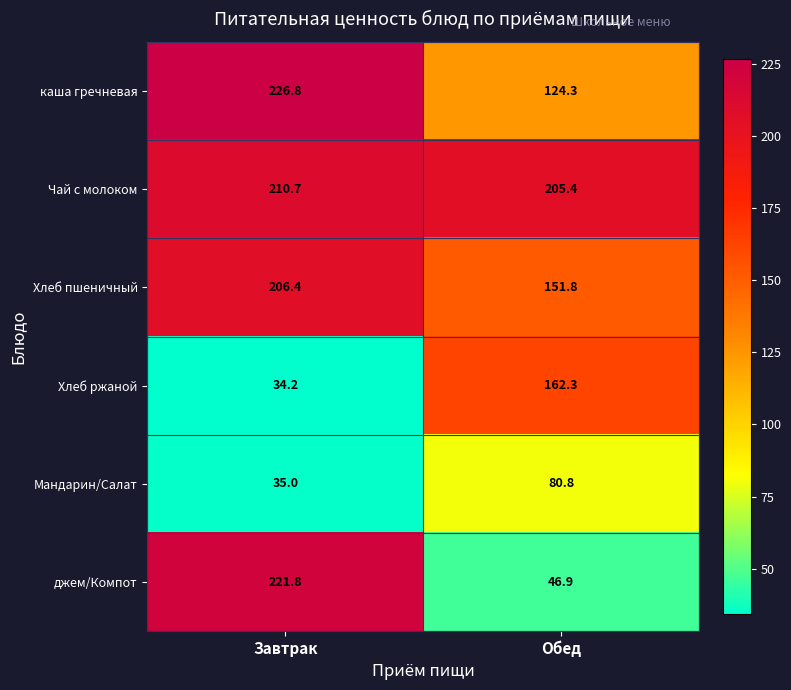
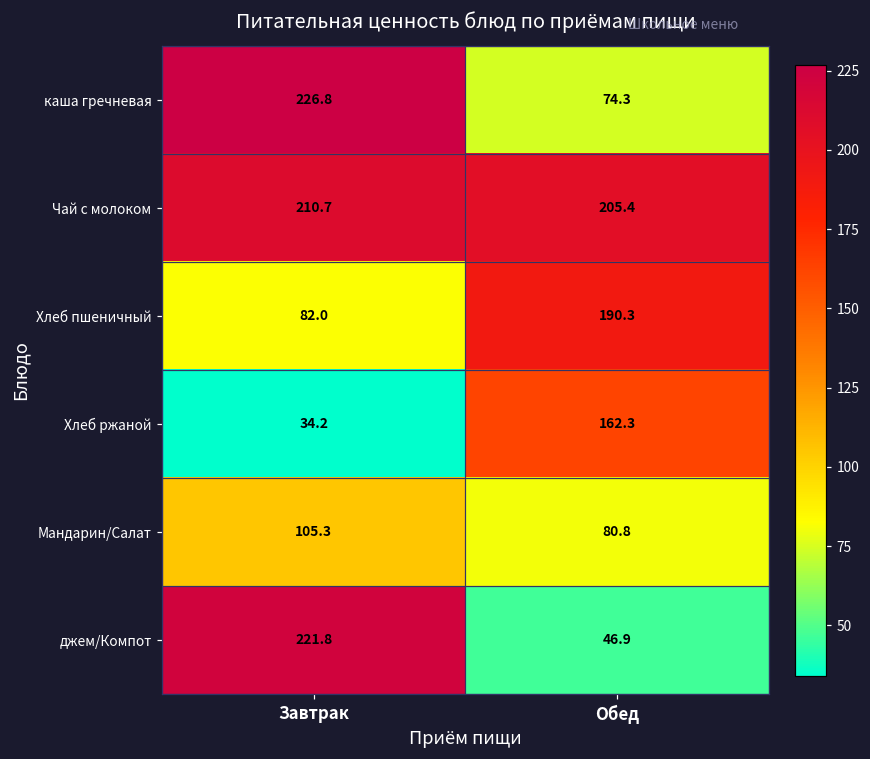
каша гречневая, Обед: 124.3 -> 74.3
Хлеб пшеничный, Завтрак: 206.4 -> 82.0
Хлеб пшеничный, Обед: 151.8 -> 190.3
Мандарин/Салат, Завтрак: 35.0 -> 105.3
